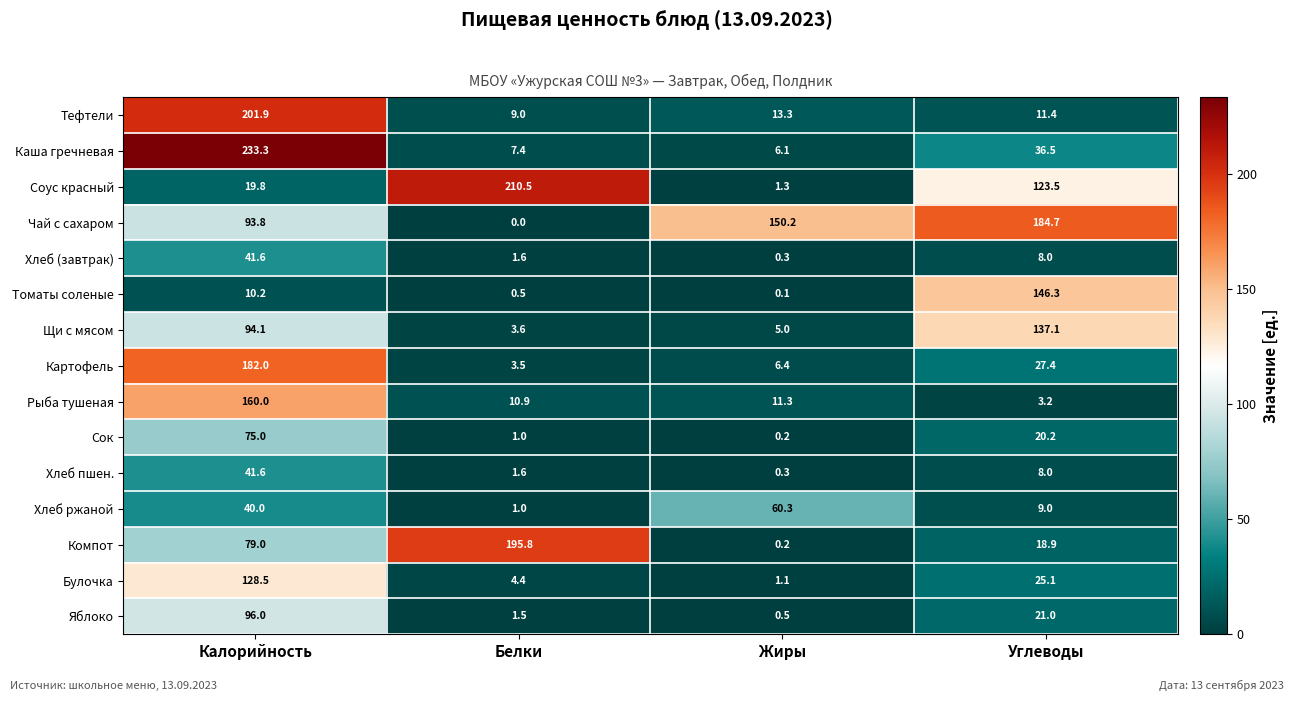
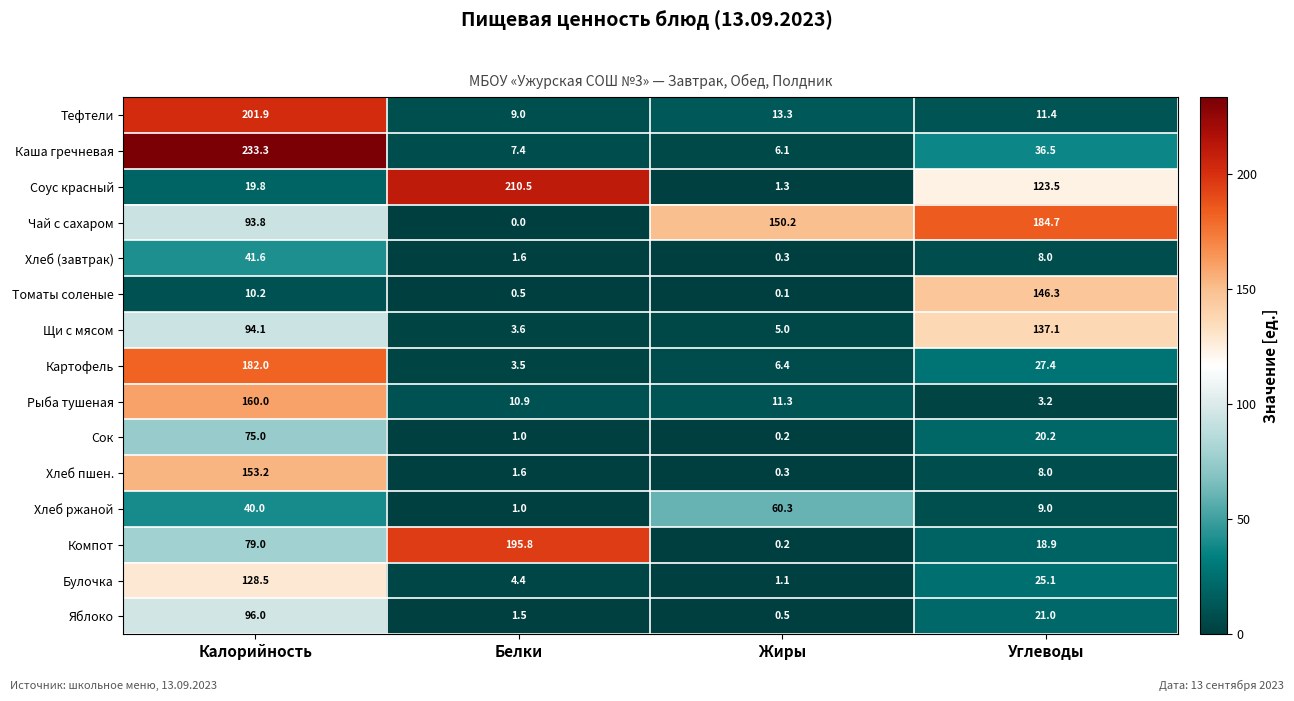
Хлеб пшен., Калорийность: 41.6 -> 153.2
